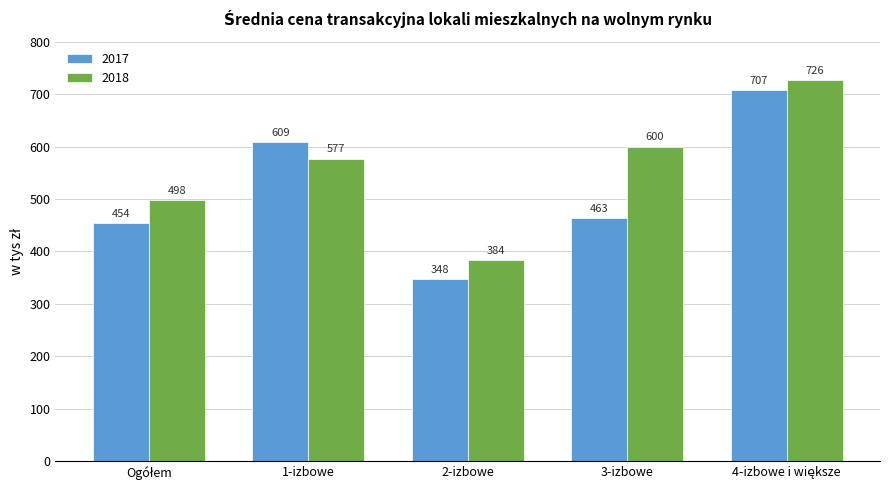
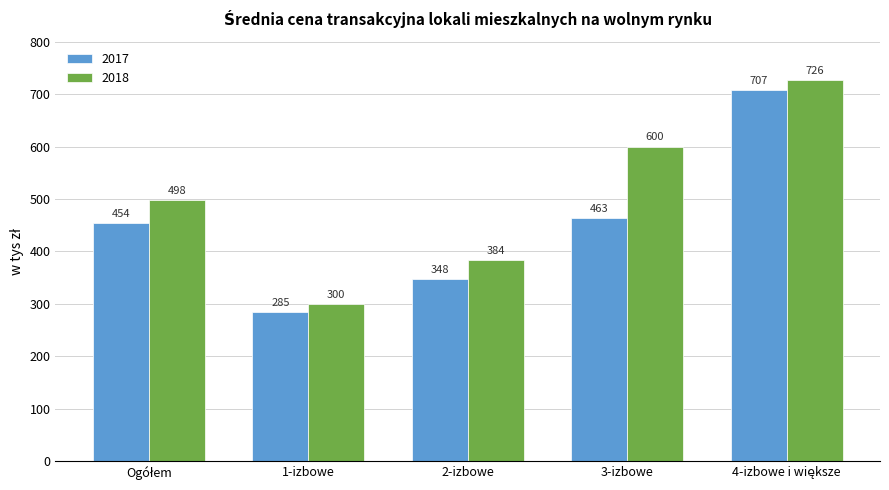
2017, 1-izbowe: 609 -> 285
2018, 1-izbowe: 577 -> 300
